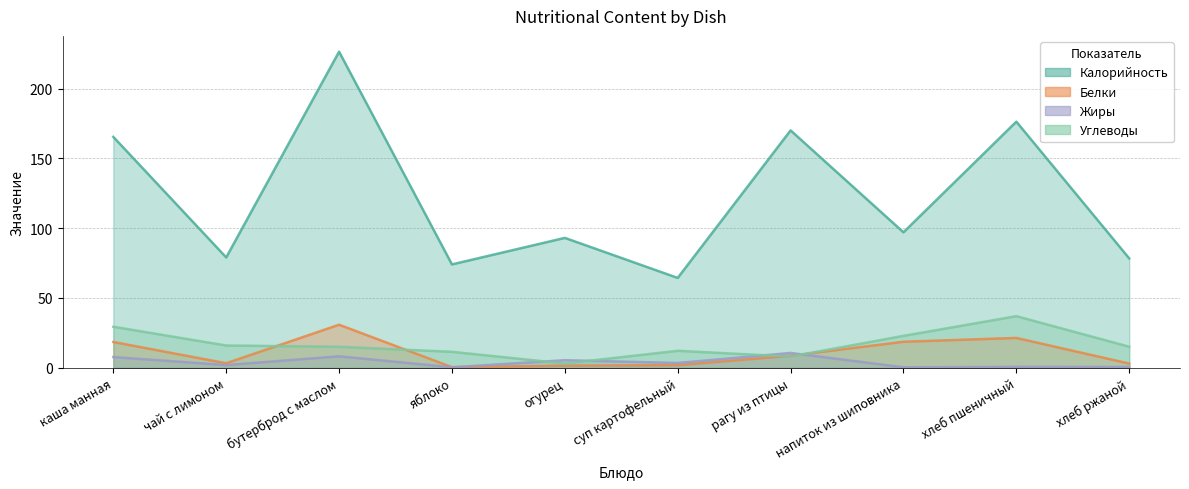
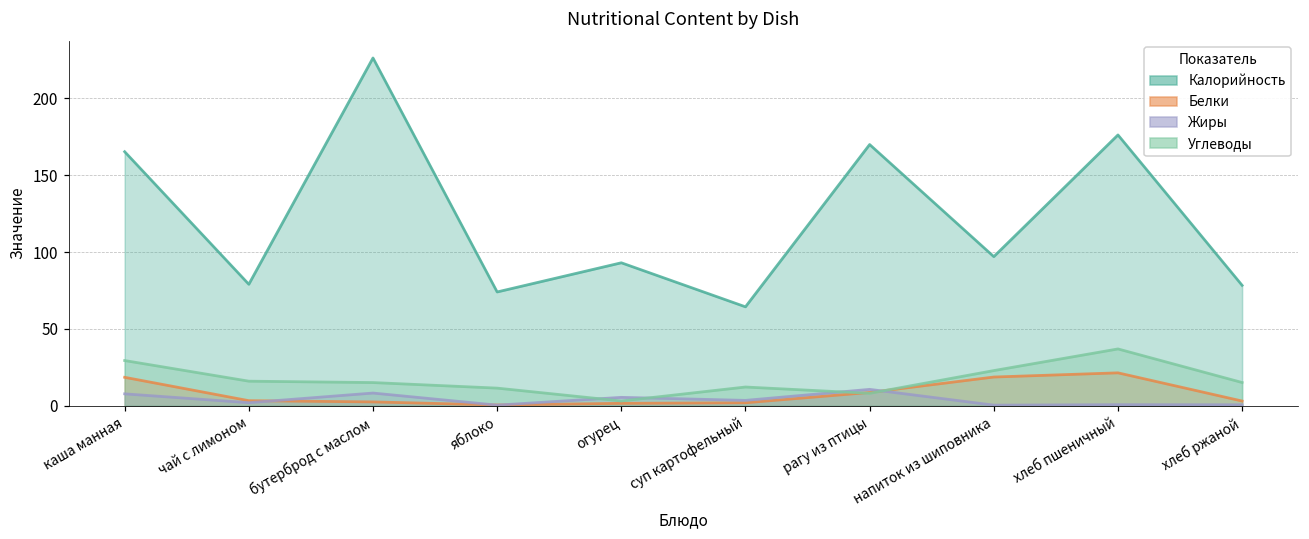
Белки, бутерброд с маслом: 31 -> 2
